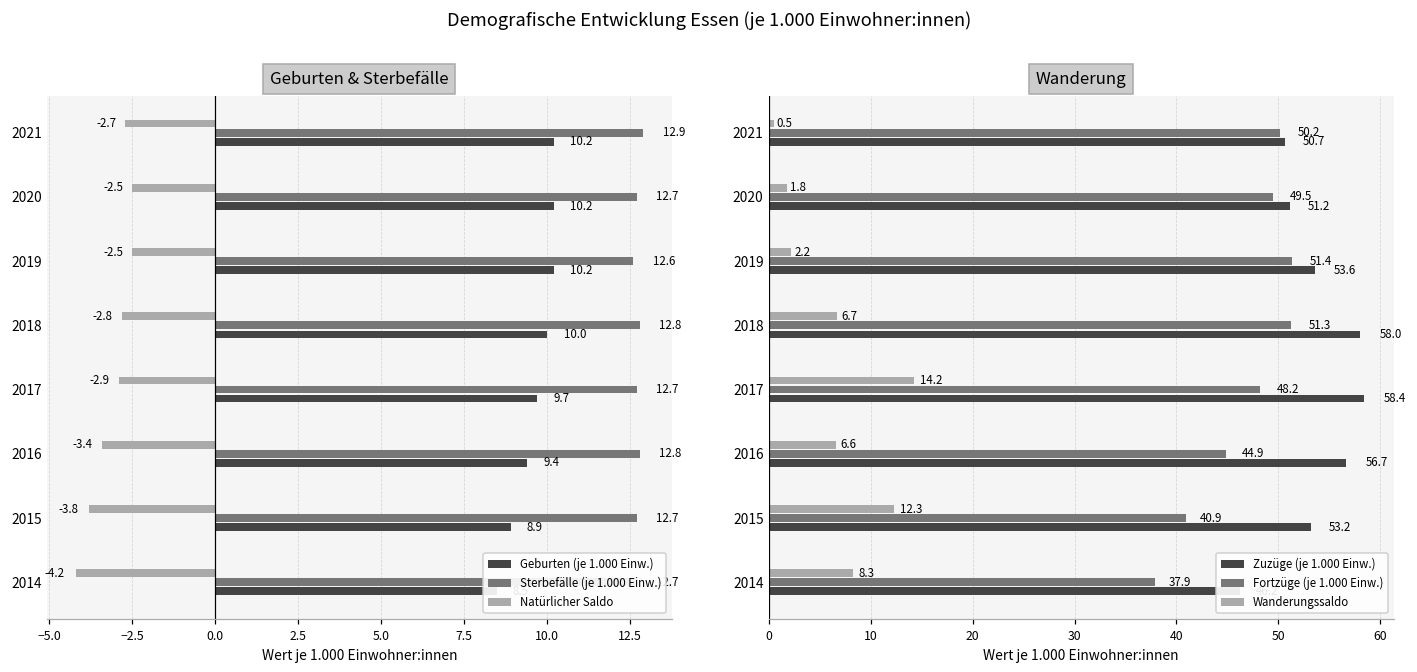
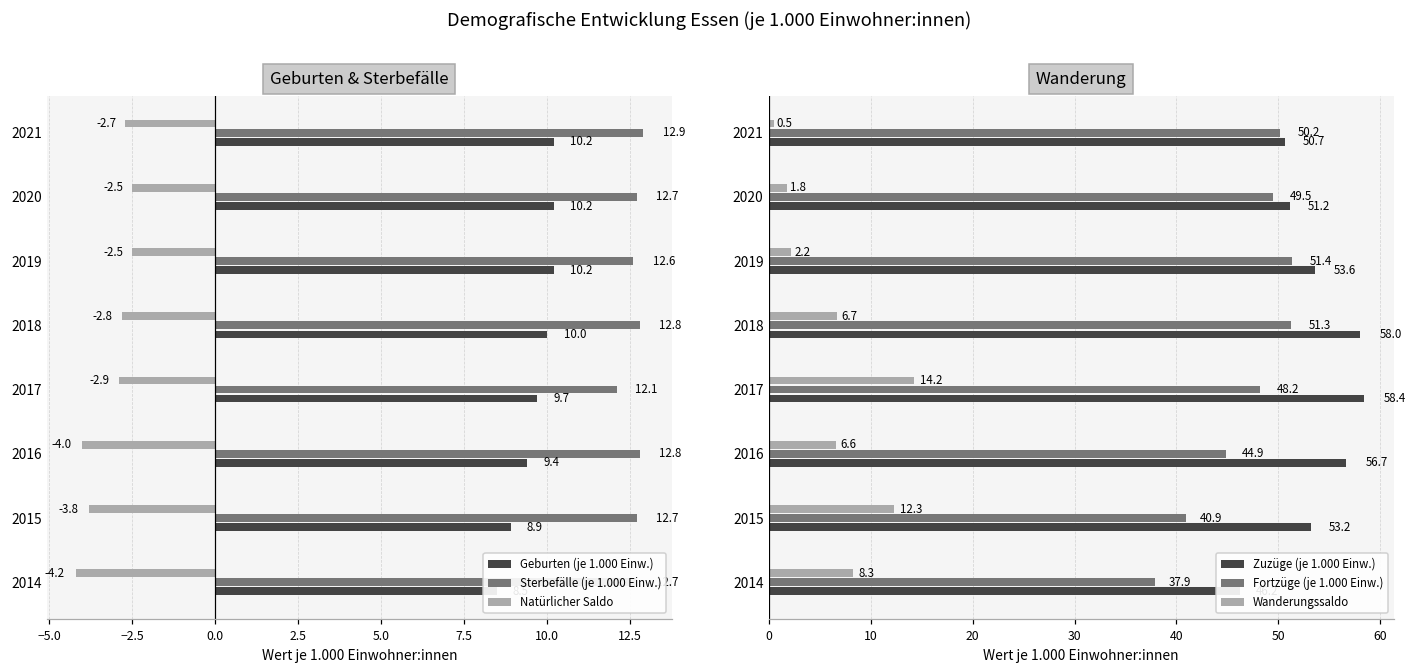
Geburten & Sterbefälle, Sterbefälle (je 1.000 Einw.), 2017: 12.7 -> 12.1
Geburten & Sterbefälle, Natürlicher Saldo, 2016: -3.4 -> -4.0
